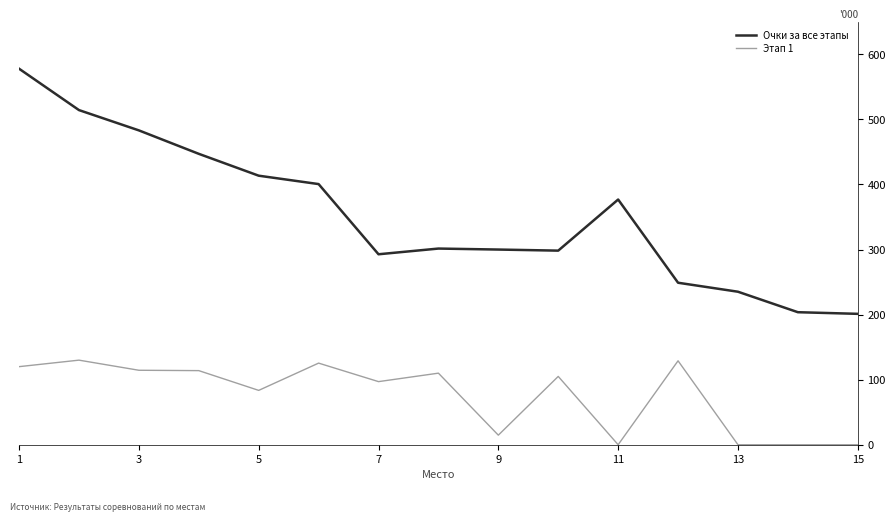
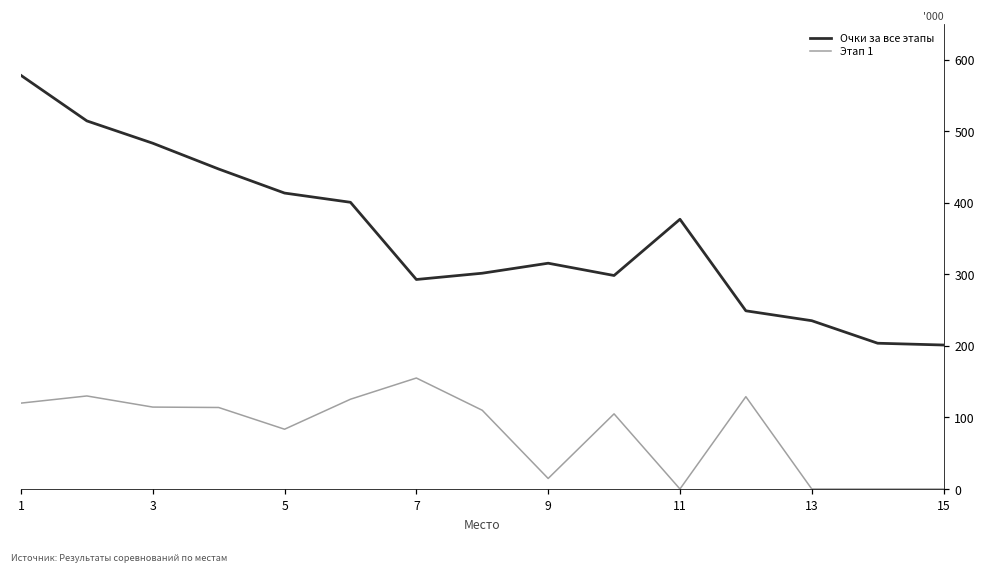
Этап 1, 7: 100 -> 160
Очки за все этапы, 9: 300 -> 320
